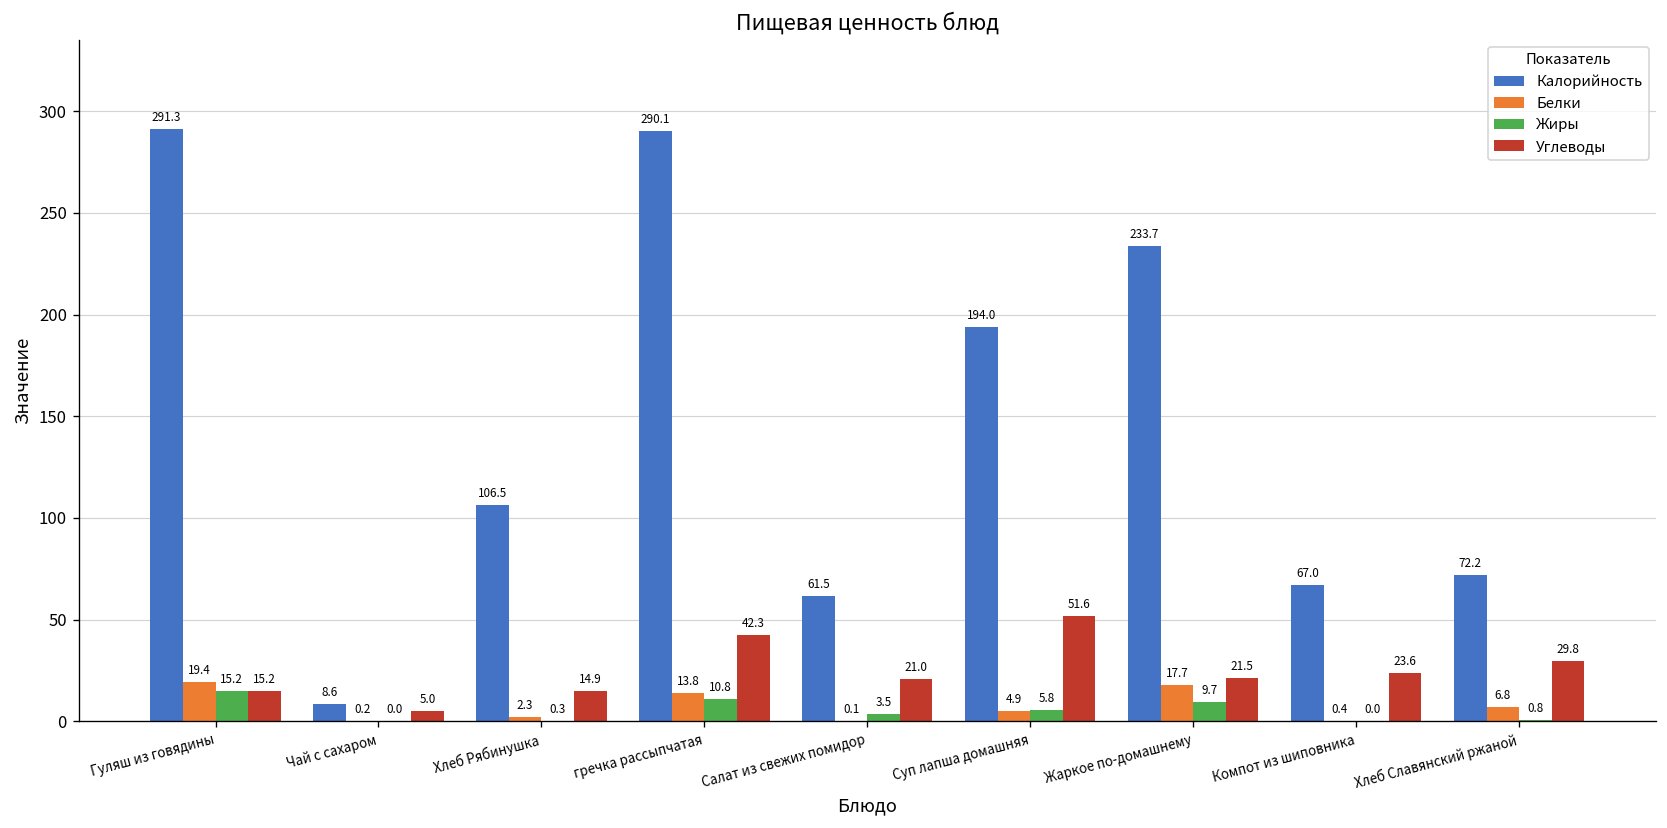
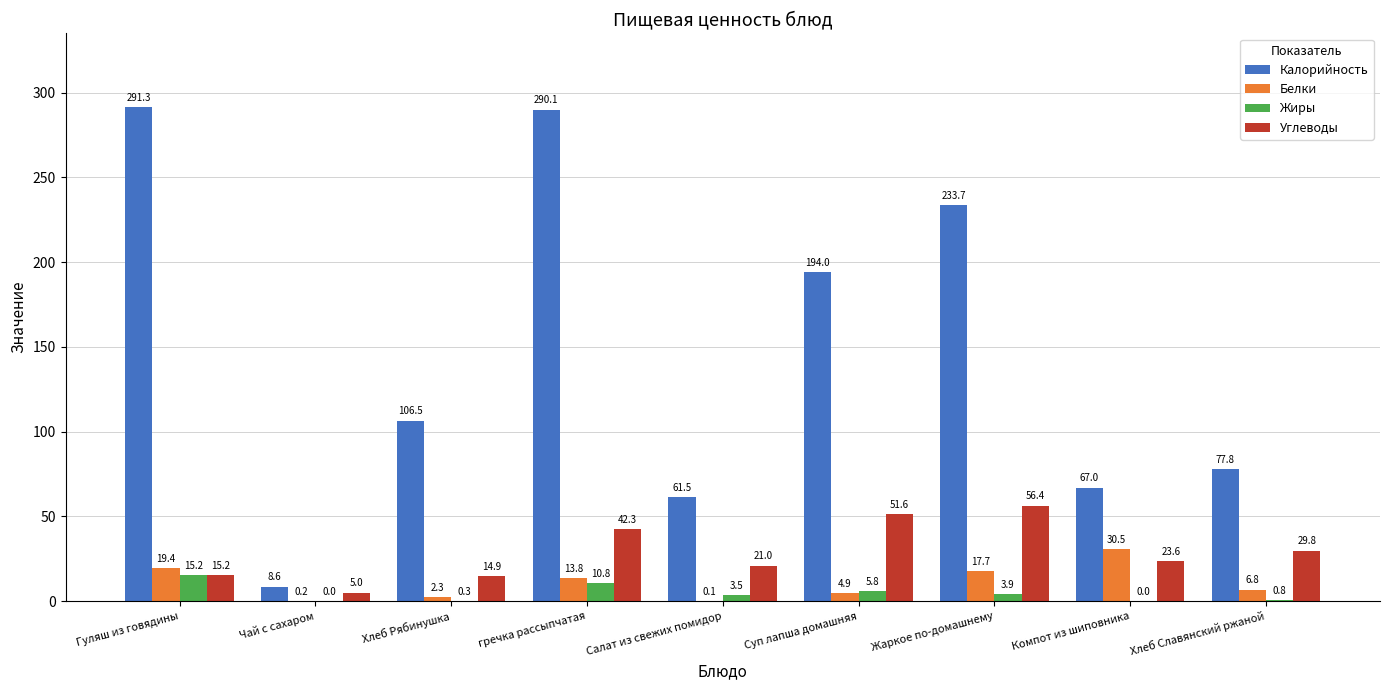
Жиры, Жаркое по-домашнему: 9.7 -> 3.9
Углеводы, Жаркое по-домашнему: 21.5 -> 56.4
Белки, Компот из шиповника: 0.4 -> 30.5
Калорийность, Хлеб Славянский ржаной: 72.2 -> 77.8
